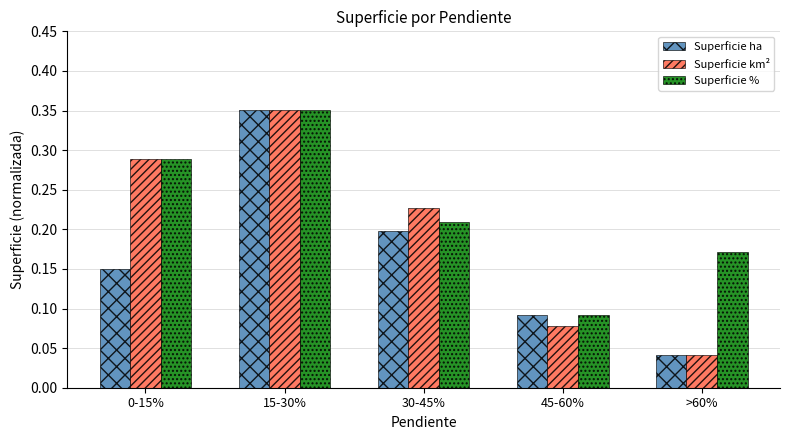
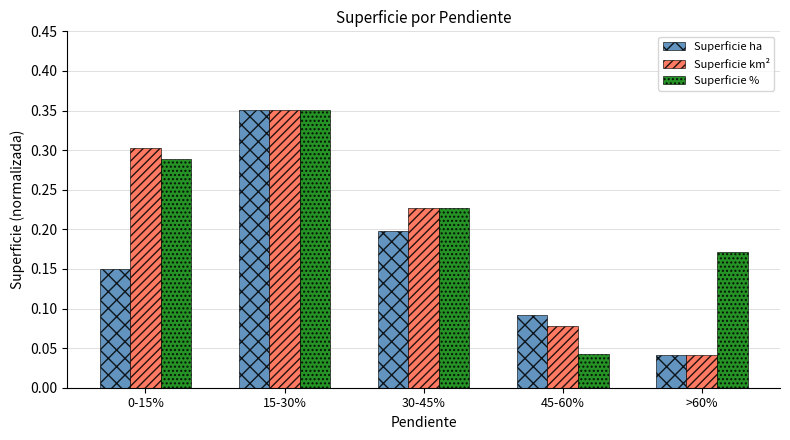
Superficie km², 0-15%: 0.29 -> 0.30
Superficie %, 30-45%: 0.21 -> 0.23
Superficie %, 45-60%: 0.09 -> 0.04
